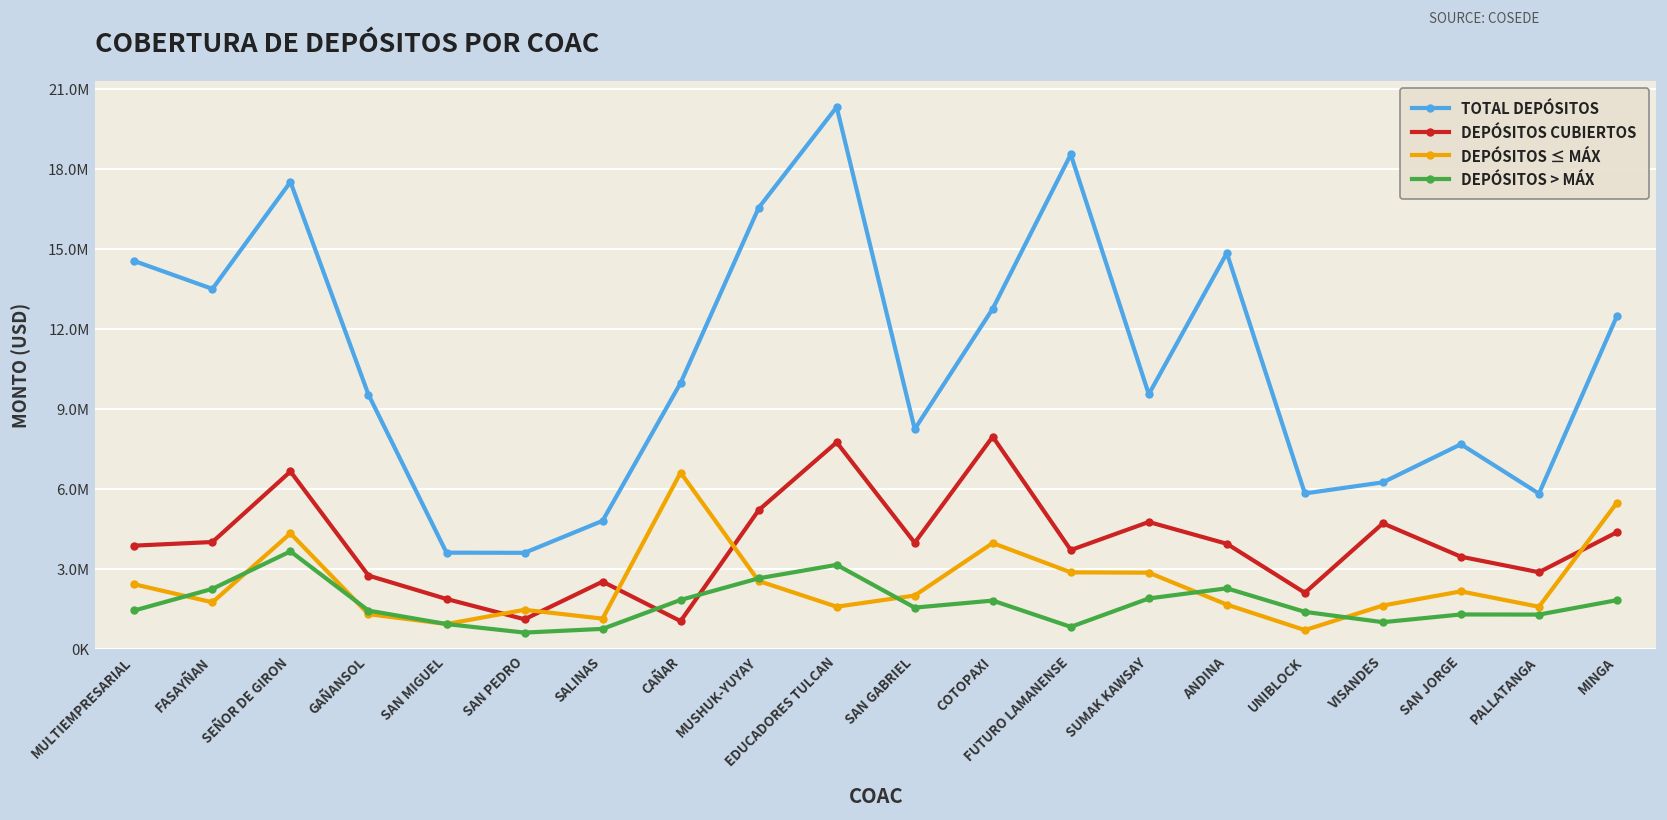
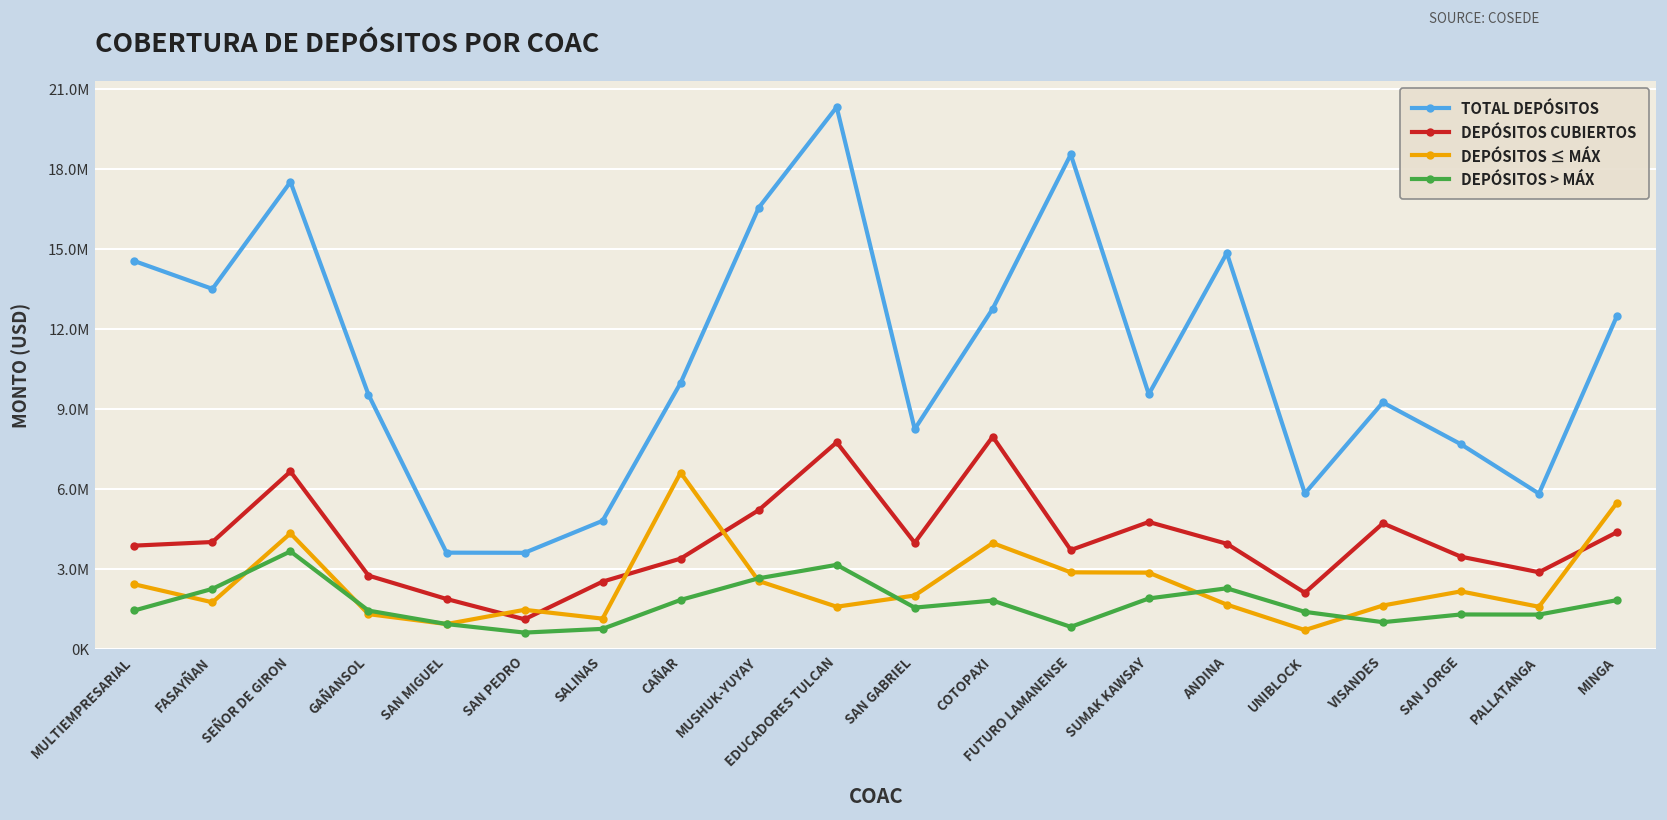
DEPÓSITOS CUBIERTOS, CAÑAR: 1100000 -> 3400000
TOTAL DEPÓSITOS, VISANDES: 6300000 -> 9200000
